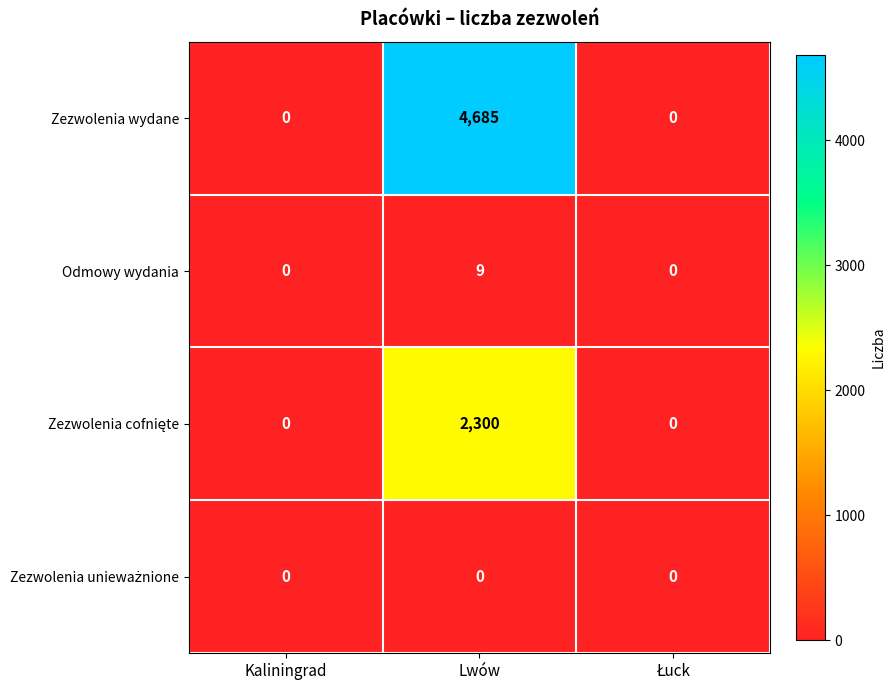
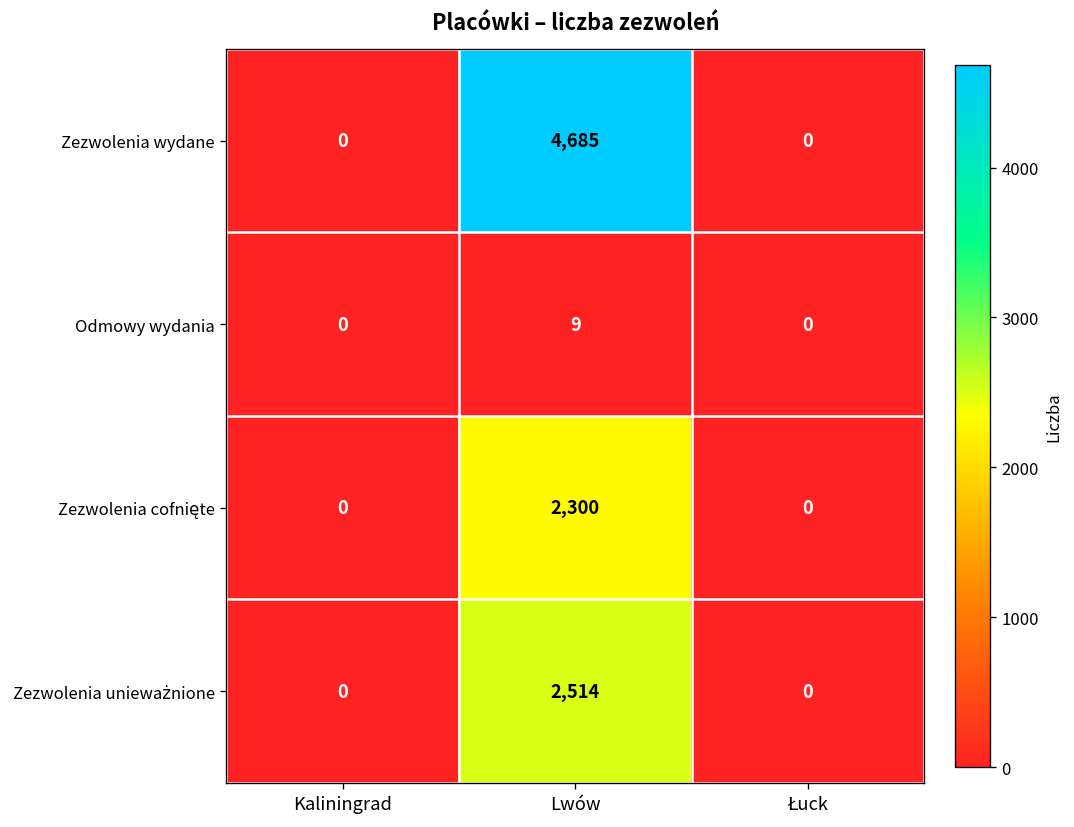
Zezwolenia unieważnione, Lwów: 0 -> 2,514
